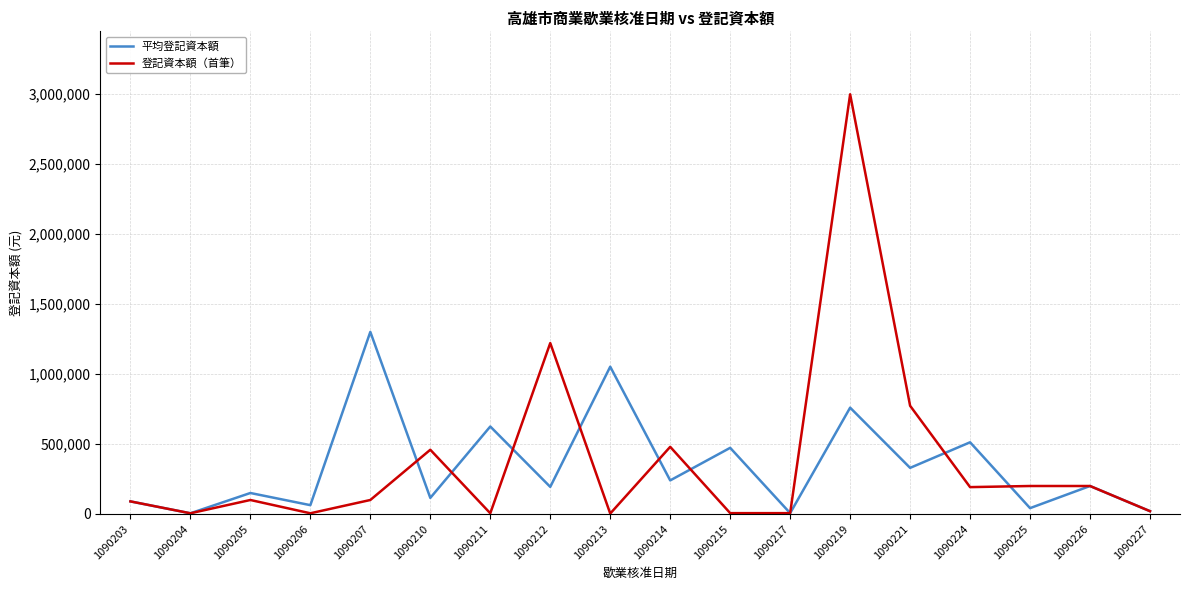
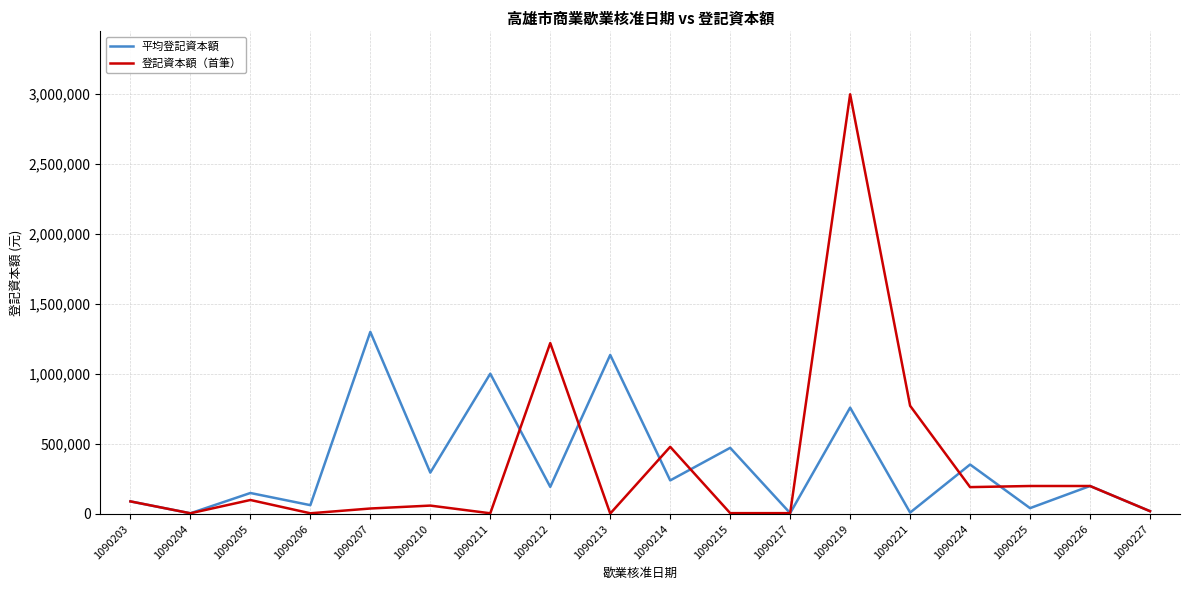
登記資本額（首筆）, 1090207: 100,000 -> 40,000
平均登記資本額, 1090210: 120,000 -> 300,000
登記資本額（首筆）, 1090210: 460,000 -> 60,000
平均登記資本額, 1090211: 630,000 -> 1,000,000
平均登記資本額, 1090213: 1,050,000 -> 1,140,000
平均登記資本額, 1090221: 330,000 -> 10,000
平均登記資本額, 1090224: 510,000 -> 350,000
